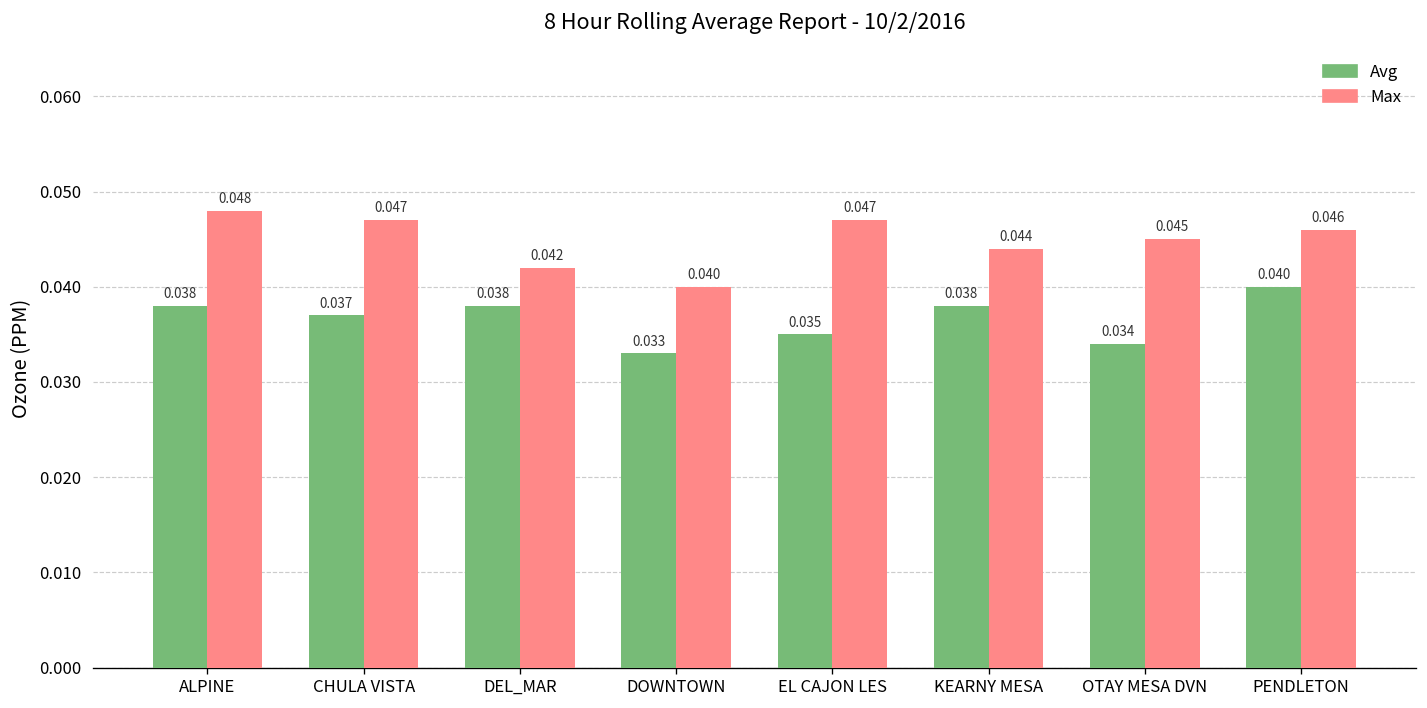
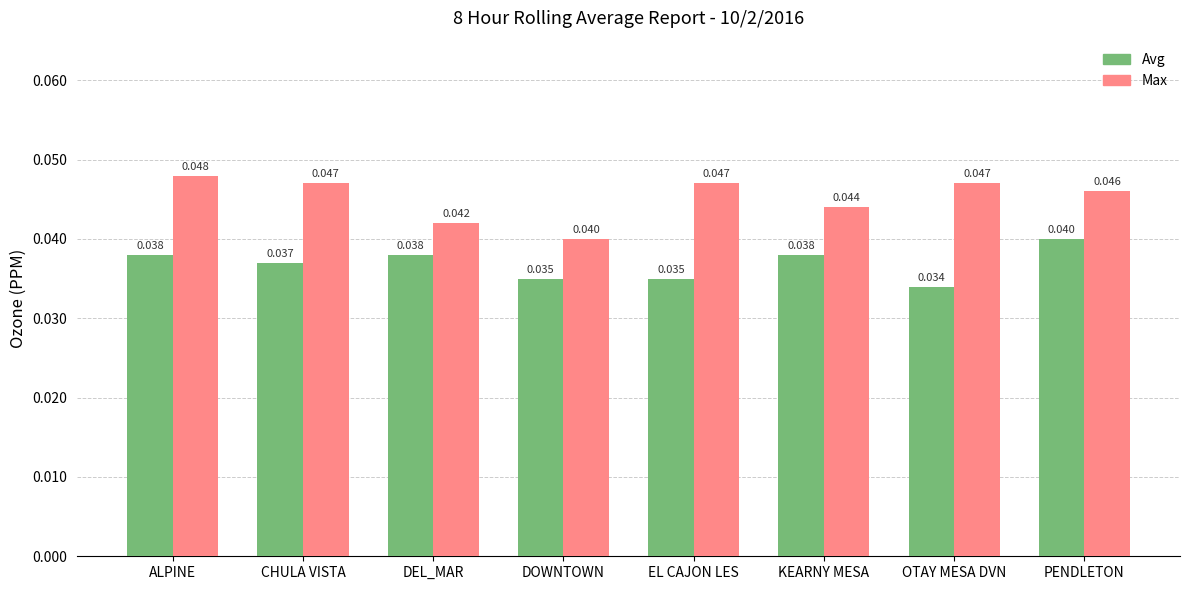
Avg, DOWNTOWN: 0.033 -> 0.035
Max, OTAY MESA DVN: 0.045 -> 0.047
